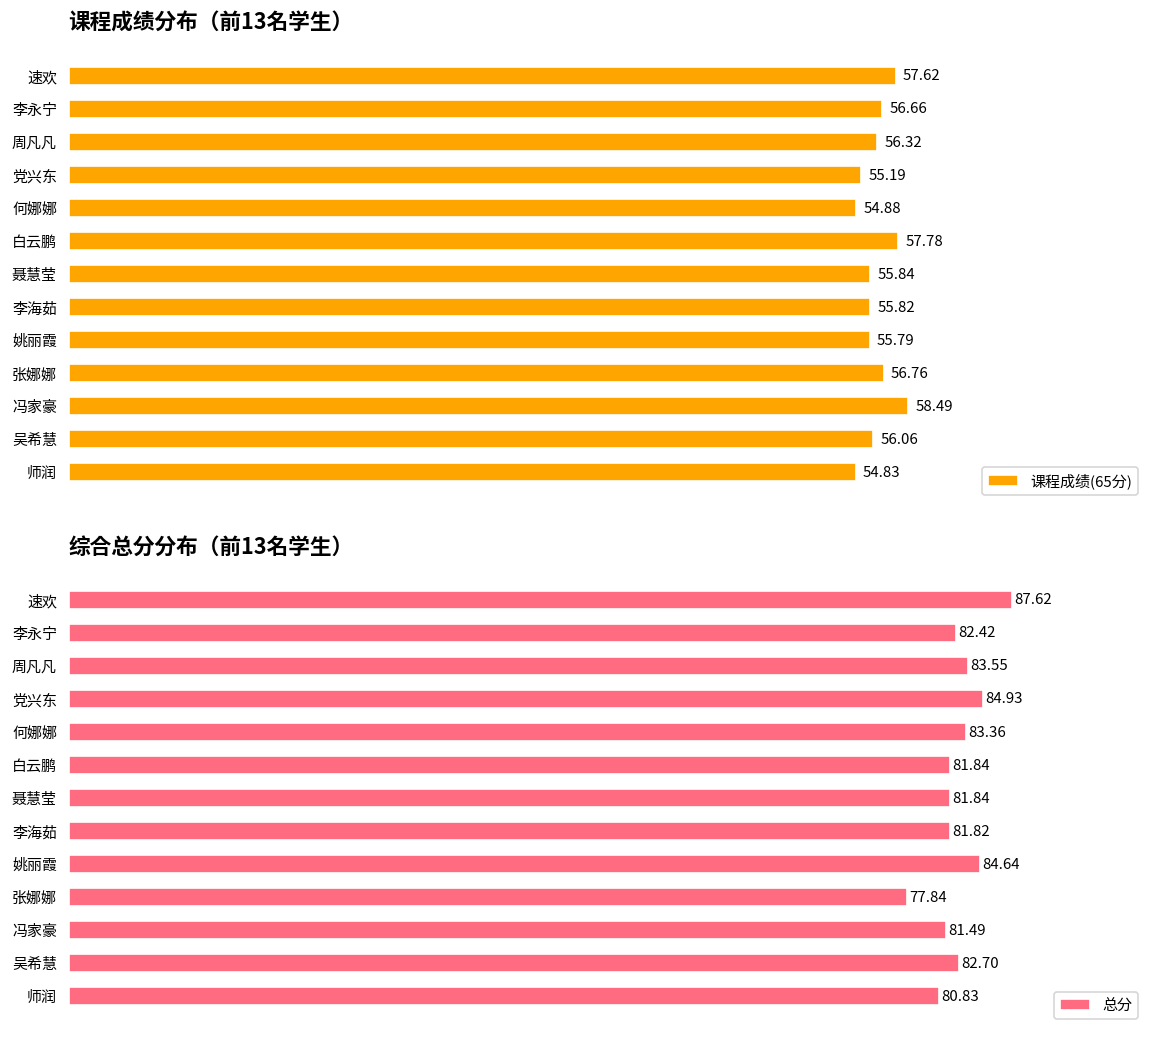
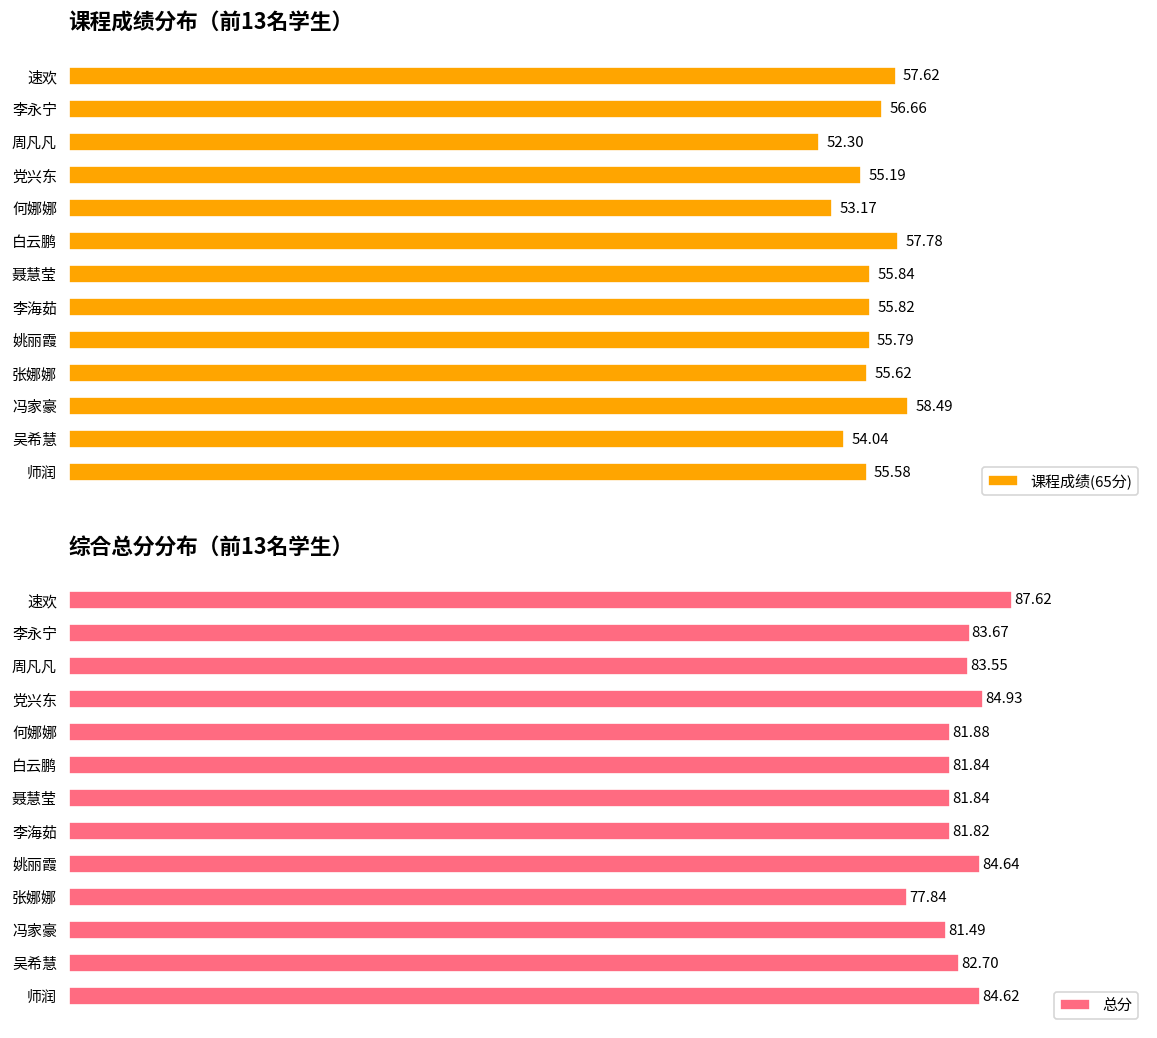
课程成绩分布（前13名学生）, 周凡凡: 56.32 -> 52.30
课程成绩分布（前13名学生）, 何娜娜: 54.88 -> 53.17
课程成绩分布（前13名学生）, 张娜娜: 56.76 -> 55.62
课程成绩分布（前13名学生）, 吴希慧: 56.06 -> 54.04
课程成绩分布（前13名学生）, 师润: 54.83 -> 55.58
综合总分分布（前13名学生）, 李永宁: 82.42 -> 83.67
综合总分分布（前13名学生）, 何娜娜: 83.36 -> 81.88
综合总分分布（前13名学生）, 师润: 80.83 -> 84.62
